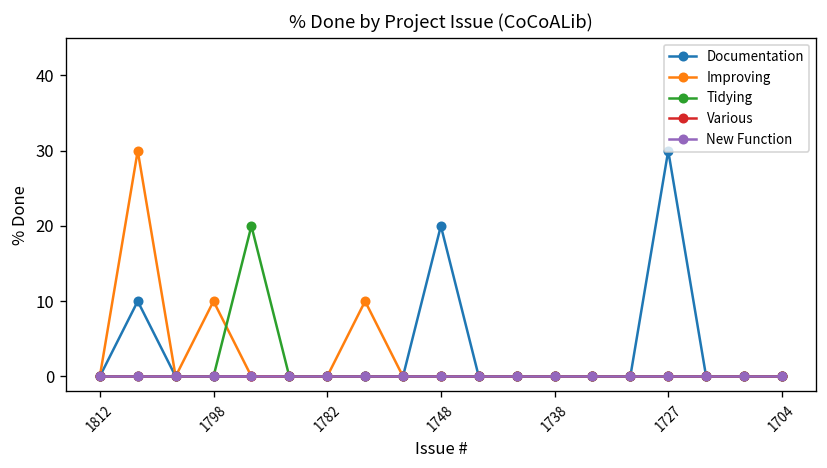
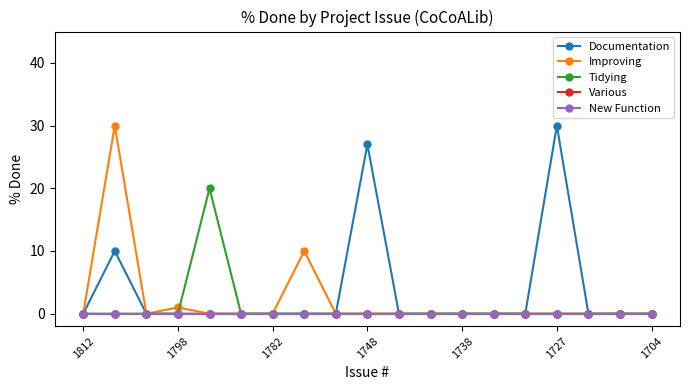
Improving, 1798: 10 -> 1
Documentation, 1748: 20 -> 27
